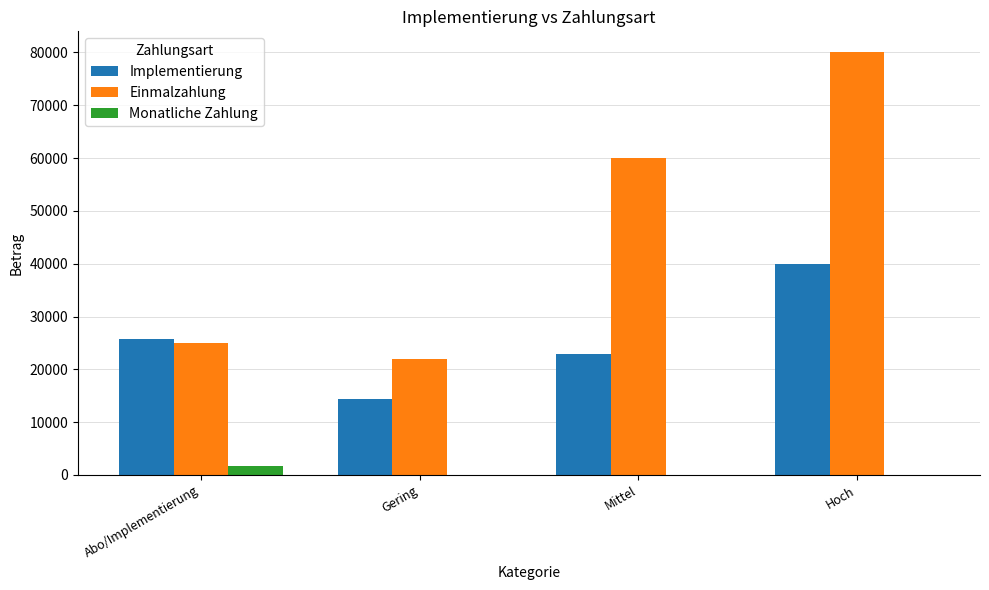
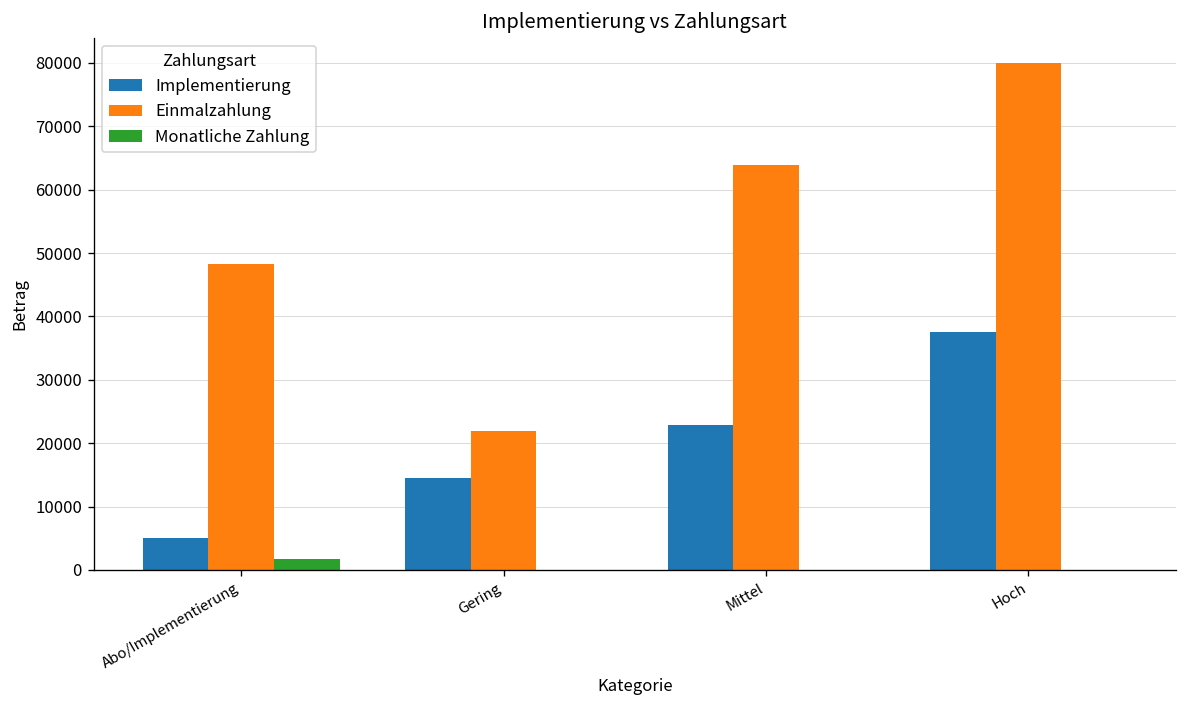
Implementierung, Abo/Implementierung: 26000 -> 5000
Einmalzahlung, Abo/Implementierung: 25000 -> 48000
Einmalzahlung, Mittel: 60000 -> 64000
Implementierung, Hoch: 40000 -> 38000
